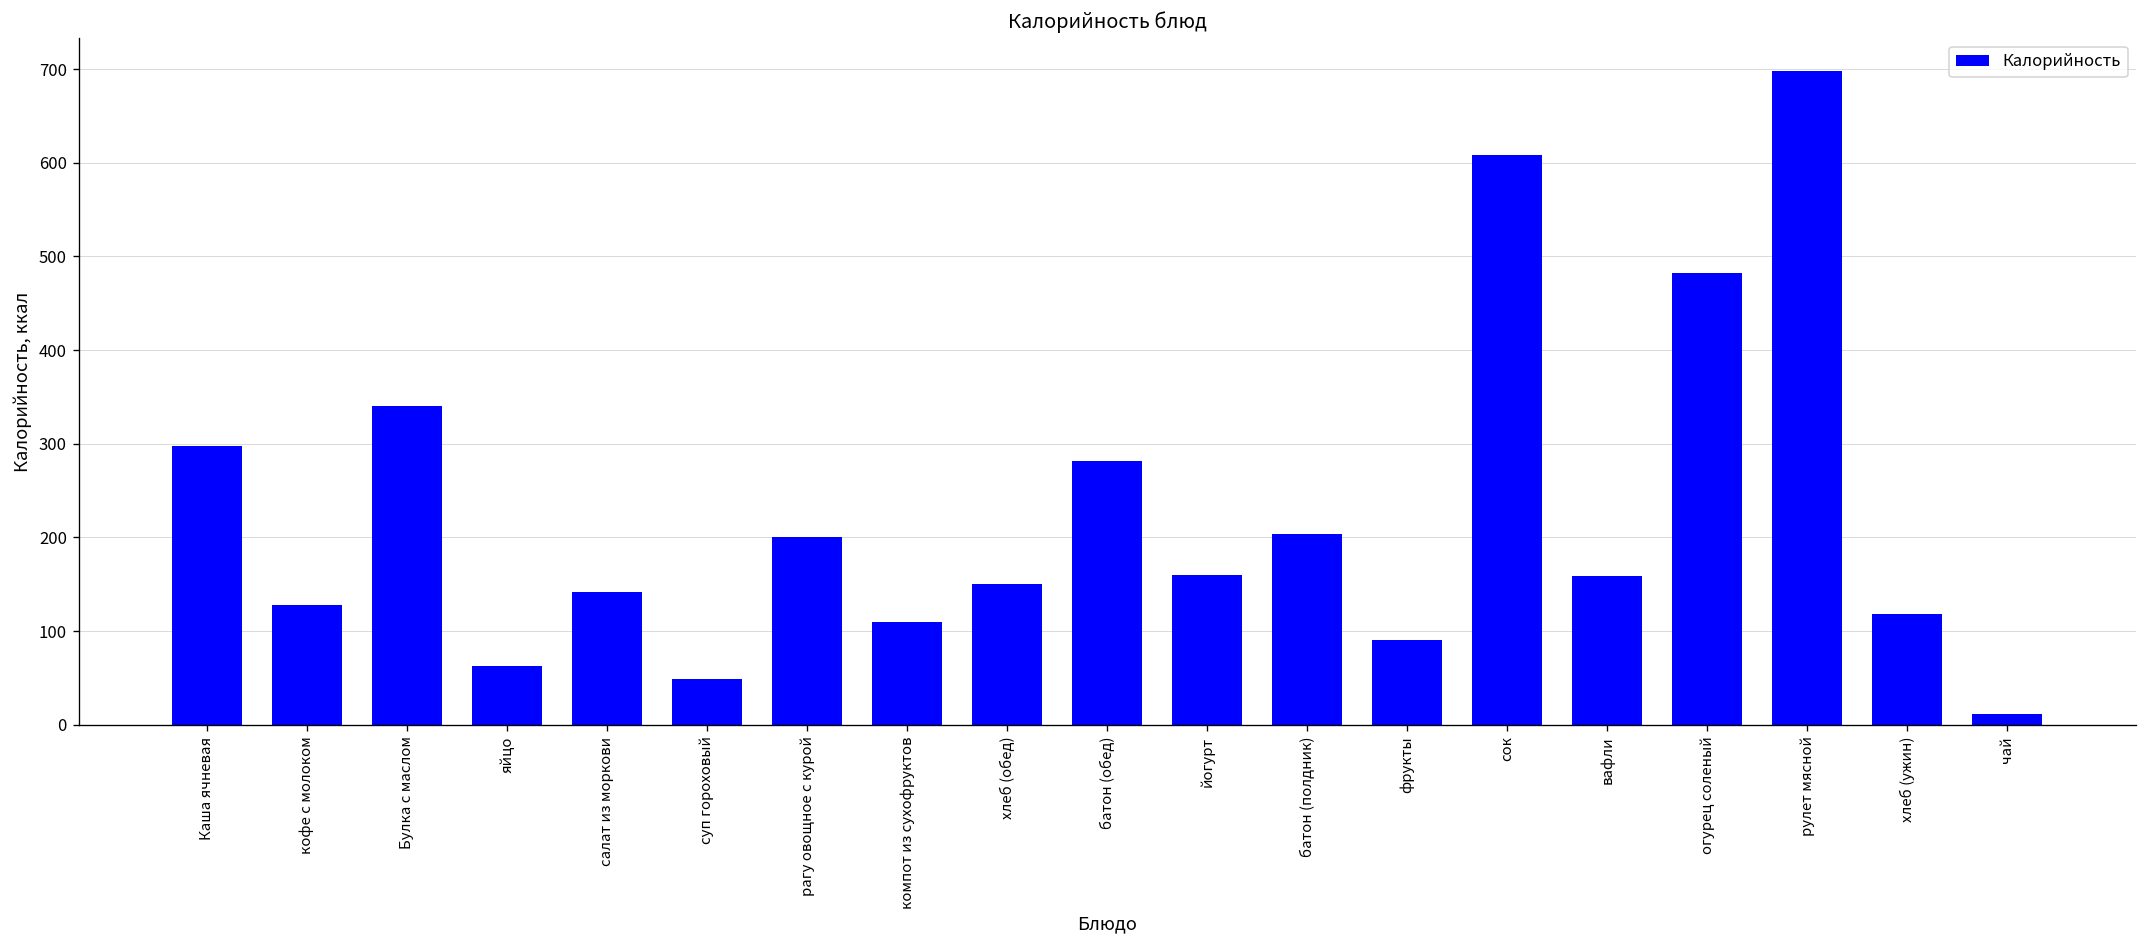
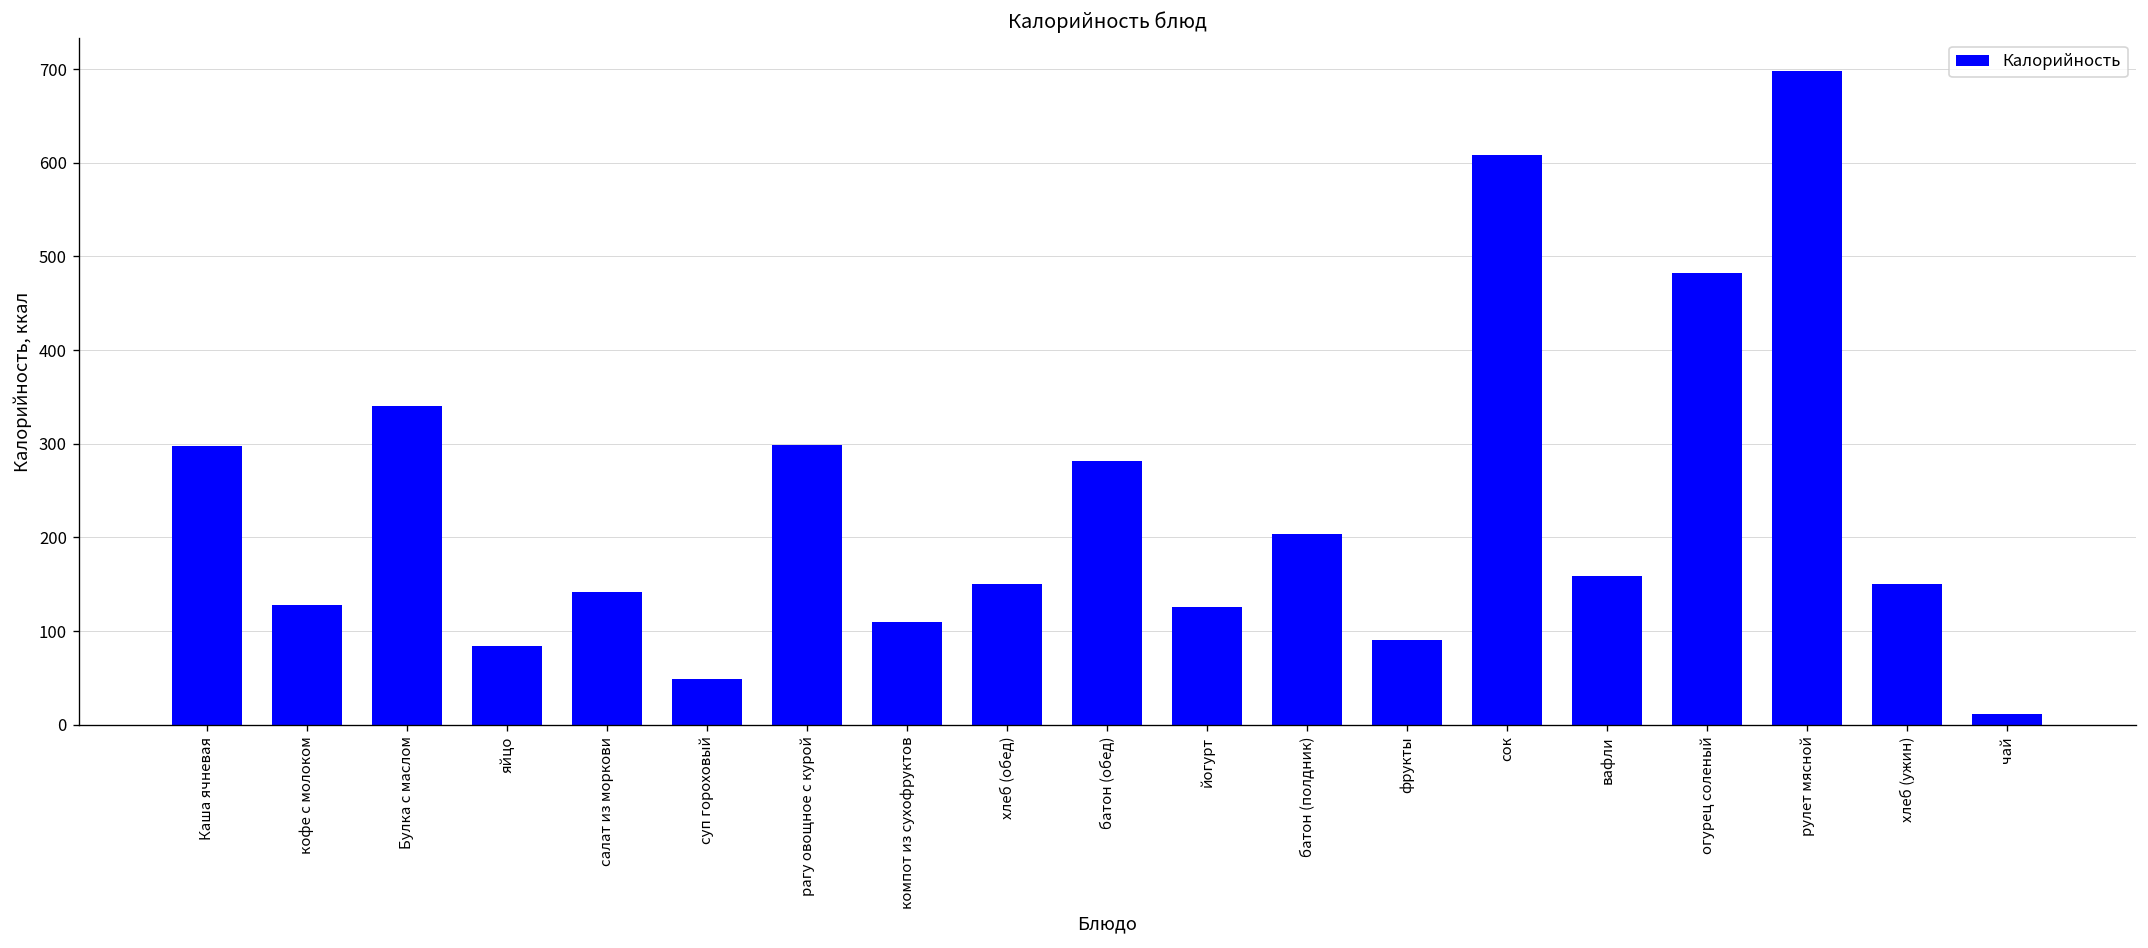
яйцо: 60 -> 80
рагу овощное с курой: 200 -> 300
йогурт: 160 -> 130
хлеб (ужин): 120 -> 150
